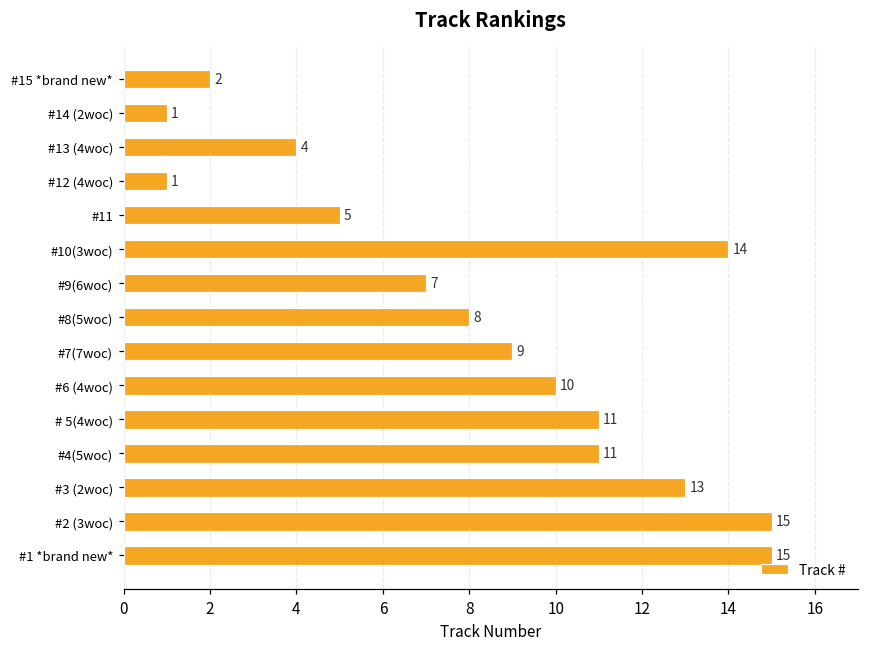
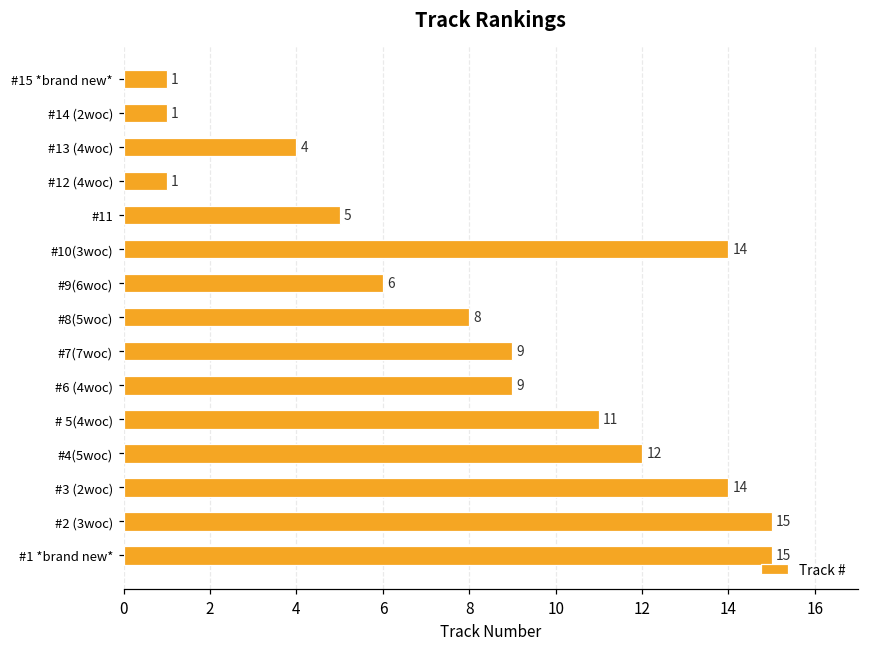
#15 *brand new*: 2 -> 1
#9(6woc): 7 -> 6
#6 (4woc): 10 -> 9
#4(5woc): 11 -> 12
#3 (2woc): 13 -> 14
